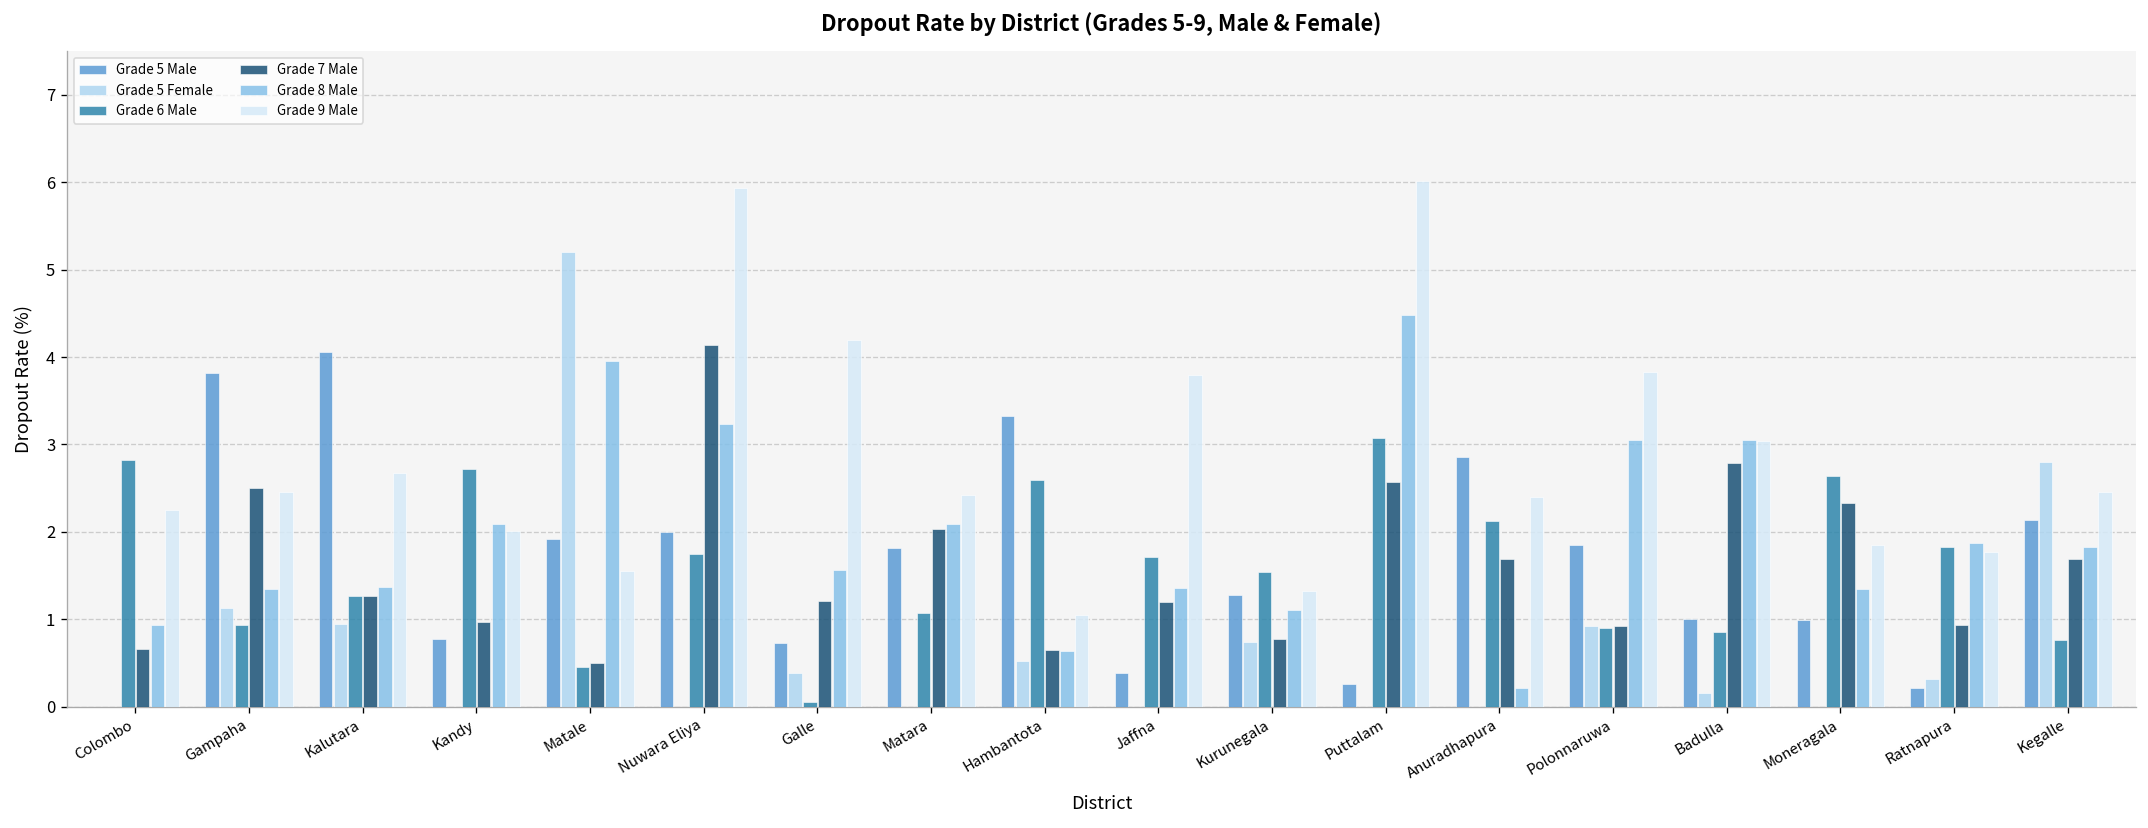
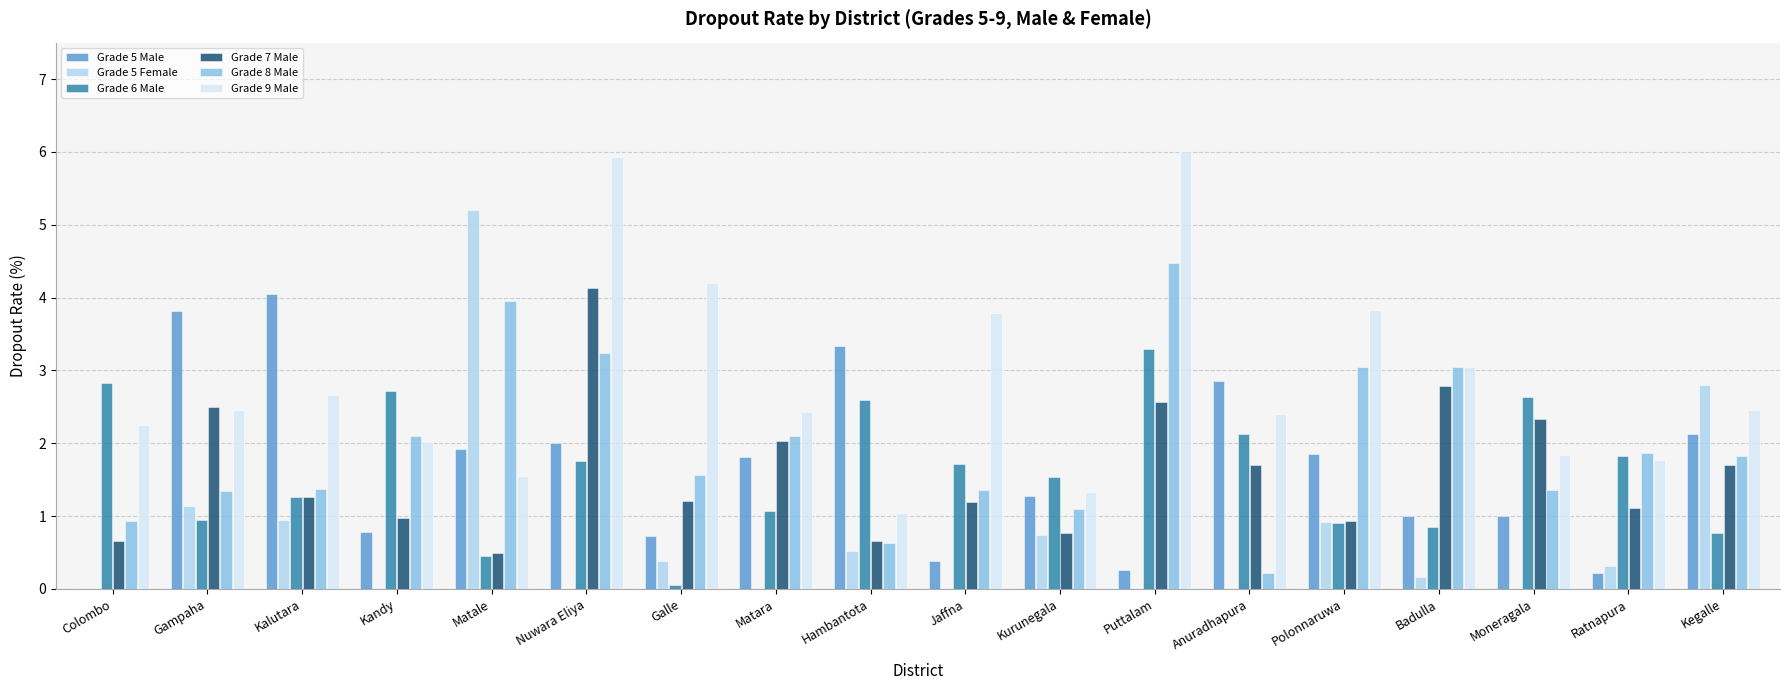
Grade 6 Male, Puttalam: 3.1 -> 3.3
Grade 7 Male, Ratnapura: 0.9 -> 1.1
